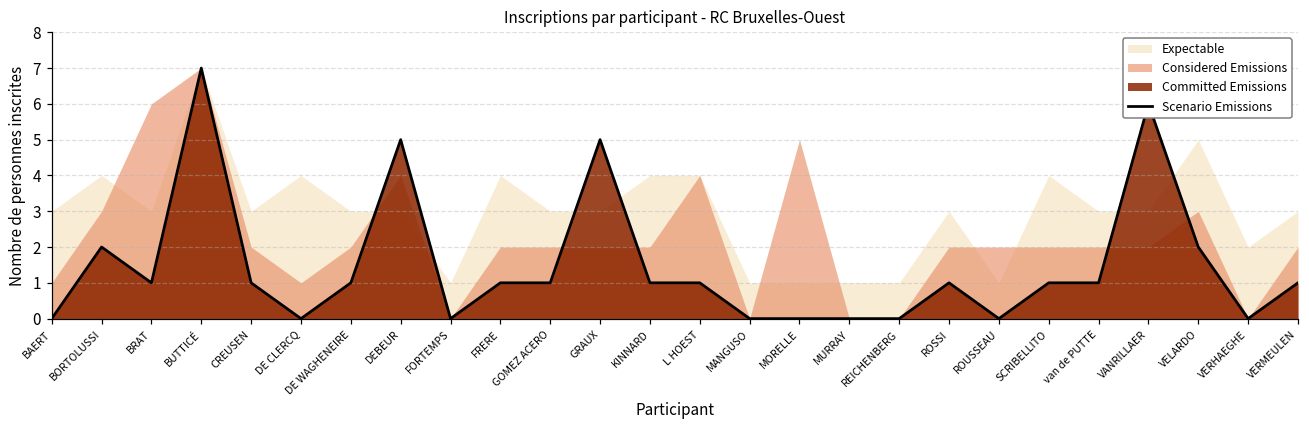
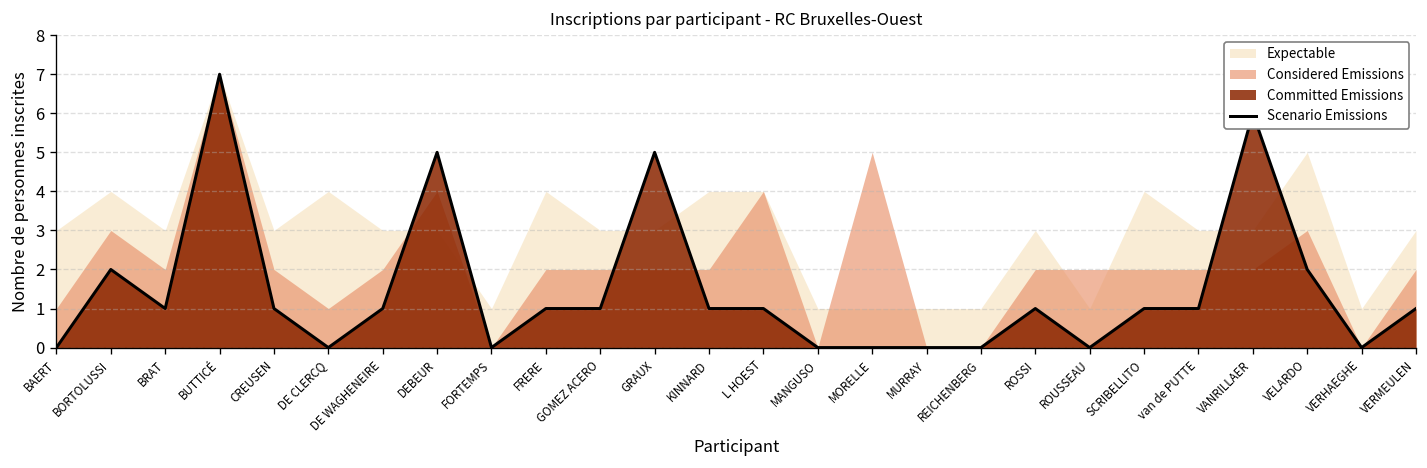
Considered Emissions, BRAT: 6 -> 2
Expectable, VERHAEGHE: 2 -> 1
